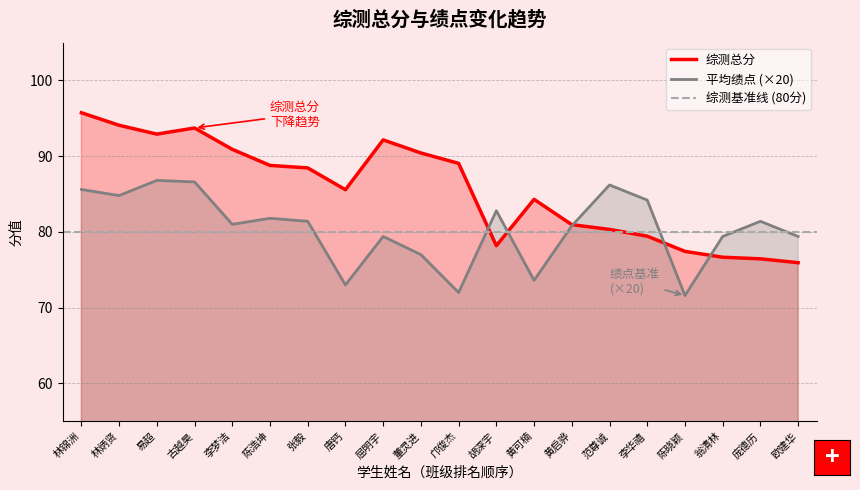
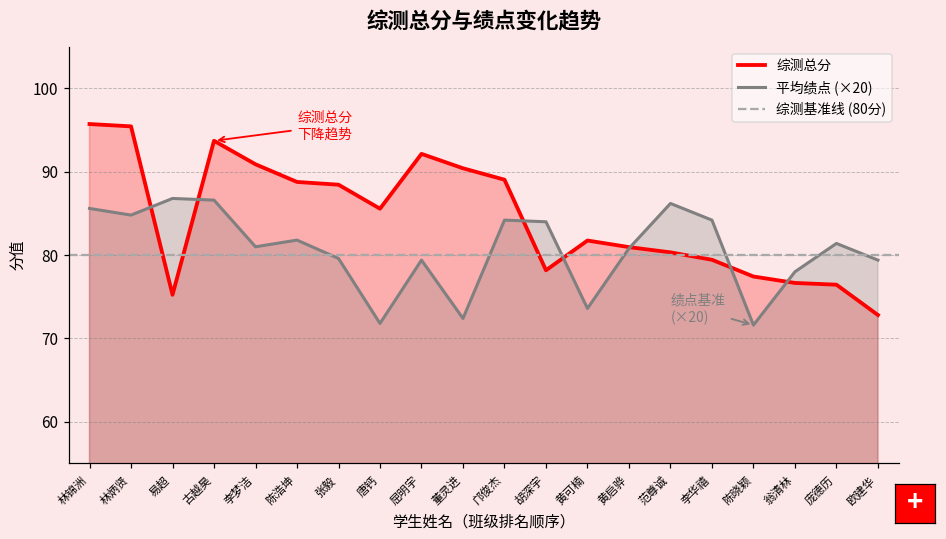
综测总分, 林炳贤: 94 -> 95
综测总分, 易超: 93 -> 75
平均绩点 (×20), 张毅: 81 -> 80
平均绩点 (×20), 唐钙: 73 -> 72
平均绩点 (×20), 董灵进: 77 -> 72
平均绩点 (×20), 邝俊杰: 72 -> 84
平均绩点 (×20), 胡深宇: 83 -> 84
综测总分, 黄可楠: 84 -> 82
平均绩点 (×20), 翁清林: 79 -> 78
综测总分, 欧建华: 76 -> 73
